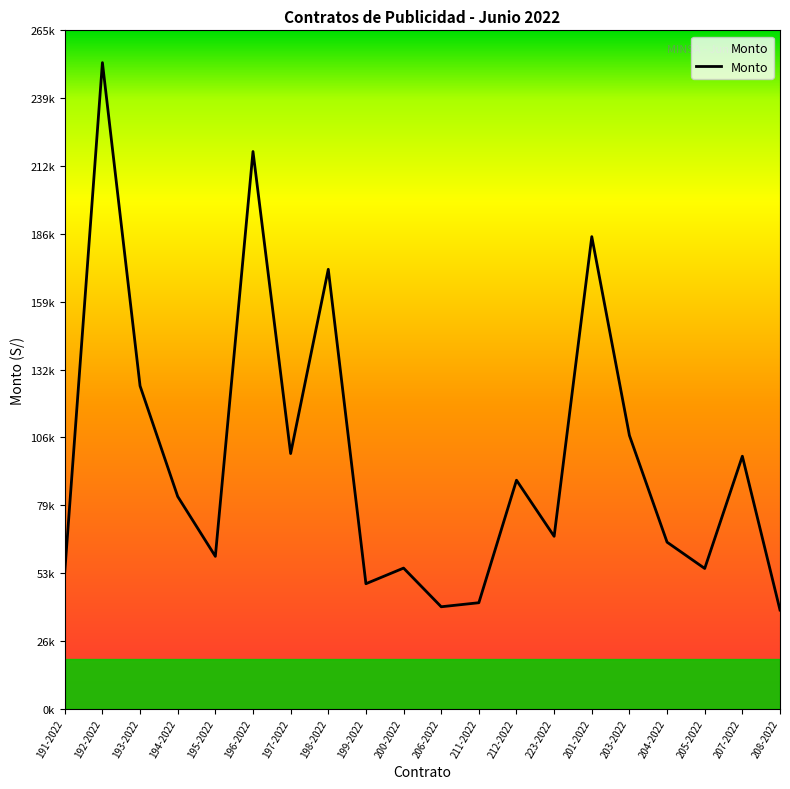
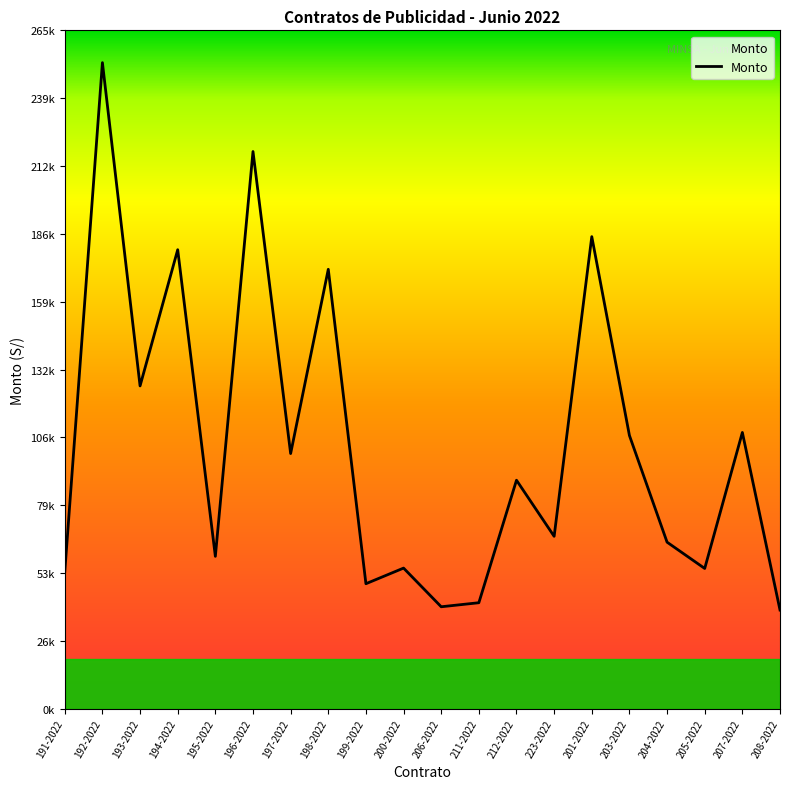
194-2022: 83000 -> 180000
207-2022: 99000 -> 108000
